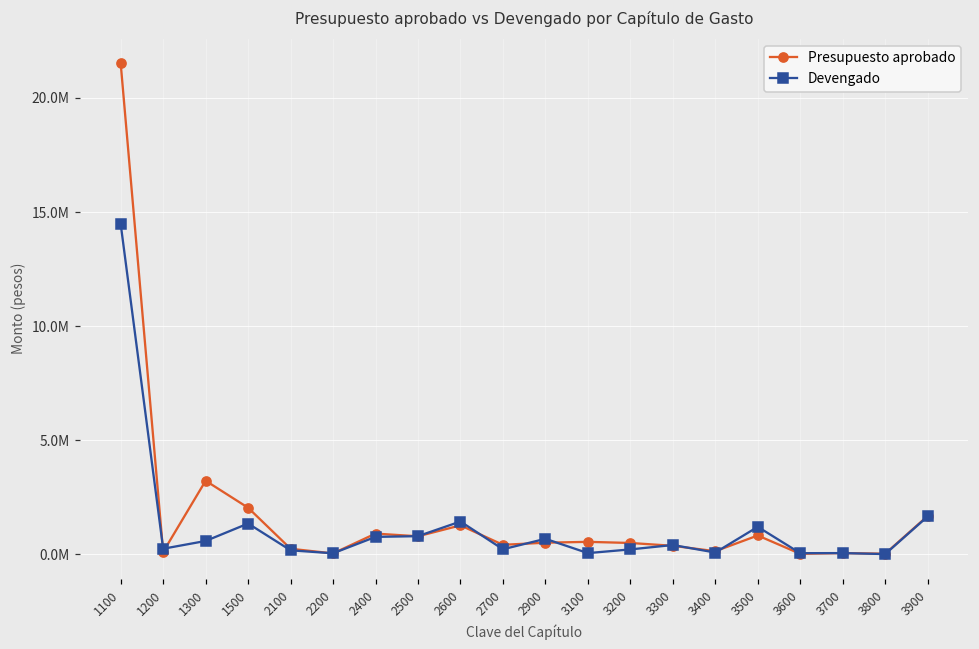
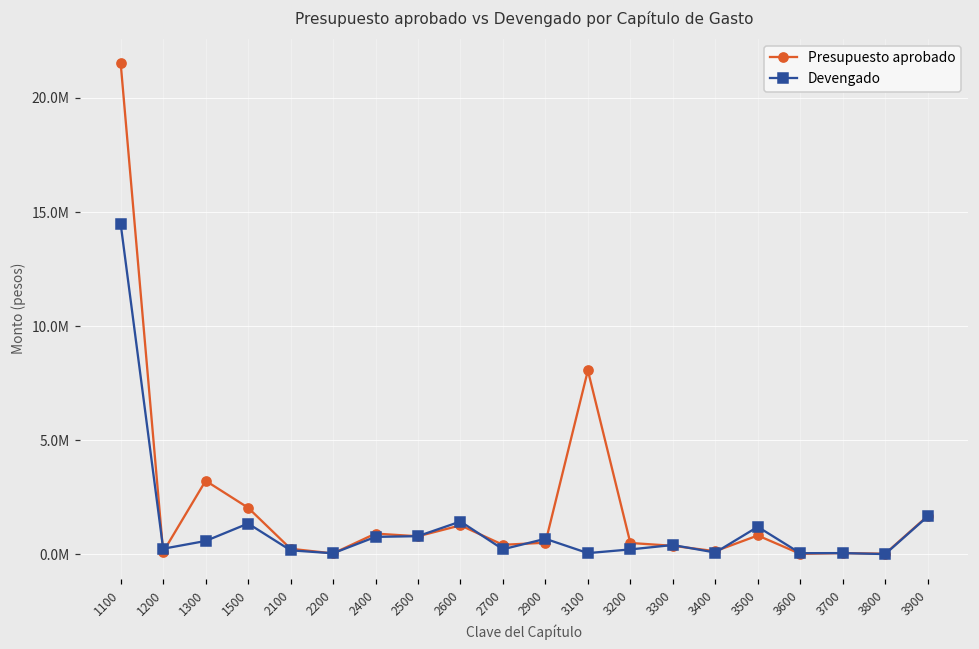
Presupuesto aprobado, 3100: 500000 -> 8100000
